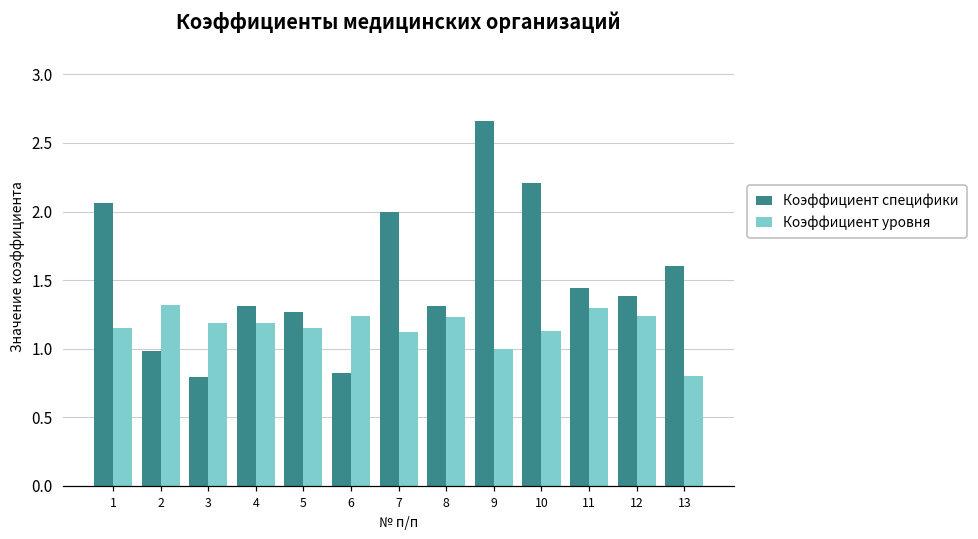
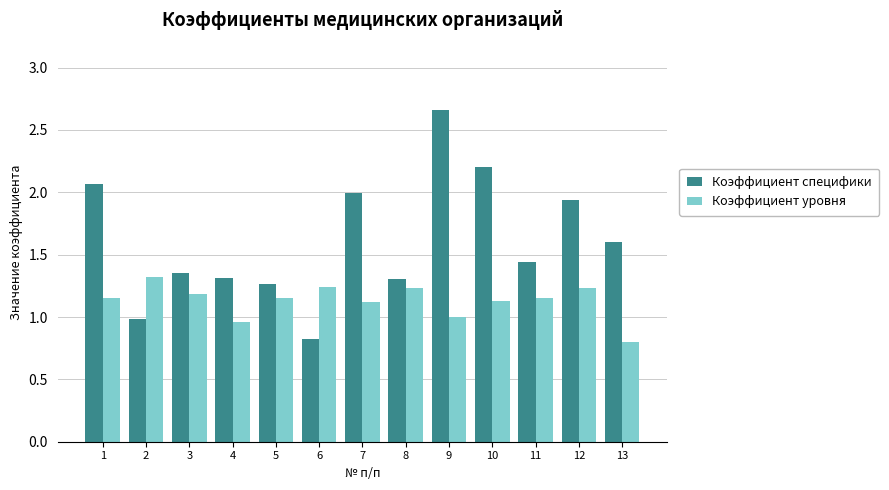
Коэффициент специфики, 3: 0.79 -> 1.35
Коэффициент уровня, 4: 1.19 -> 0.96
Коэффициент уровня, 11: 1.30 -> 1.15
Коэффициент специфики, 12: 1.38 -> 1.94
